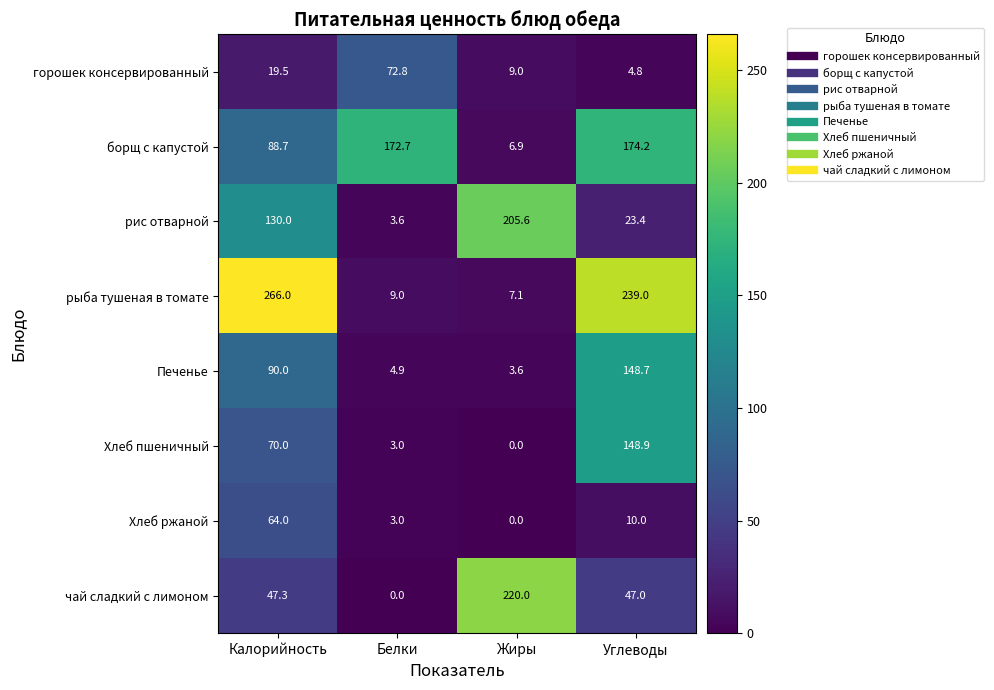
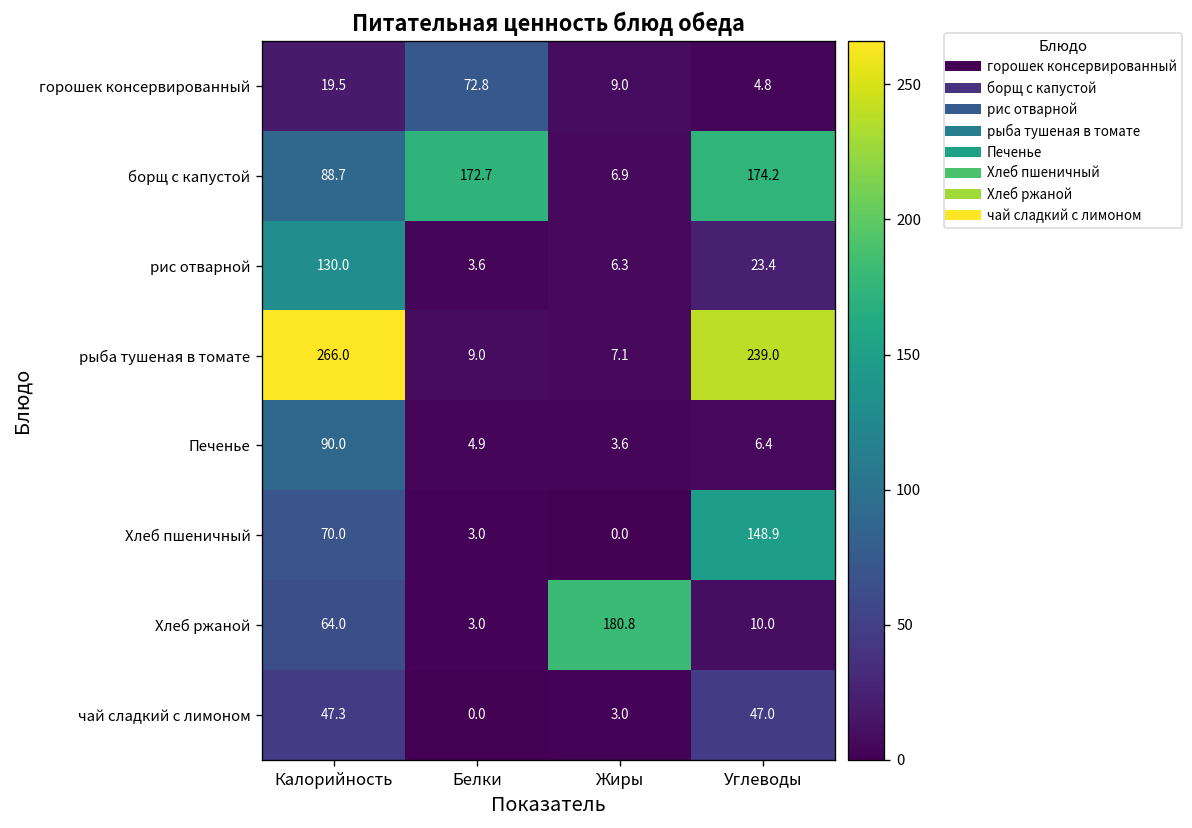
рис отварной, Жиры: 205.6 -> 6.3
Печенье, Углеводы: 148.7 -> 6.4
Хлеб ржаной, Жиры: 0.0 -> 180.8
чай сладкий с лимоном, Жиры: 220.0 -> 3.0
